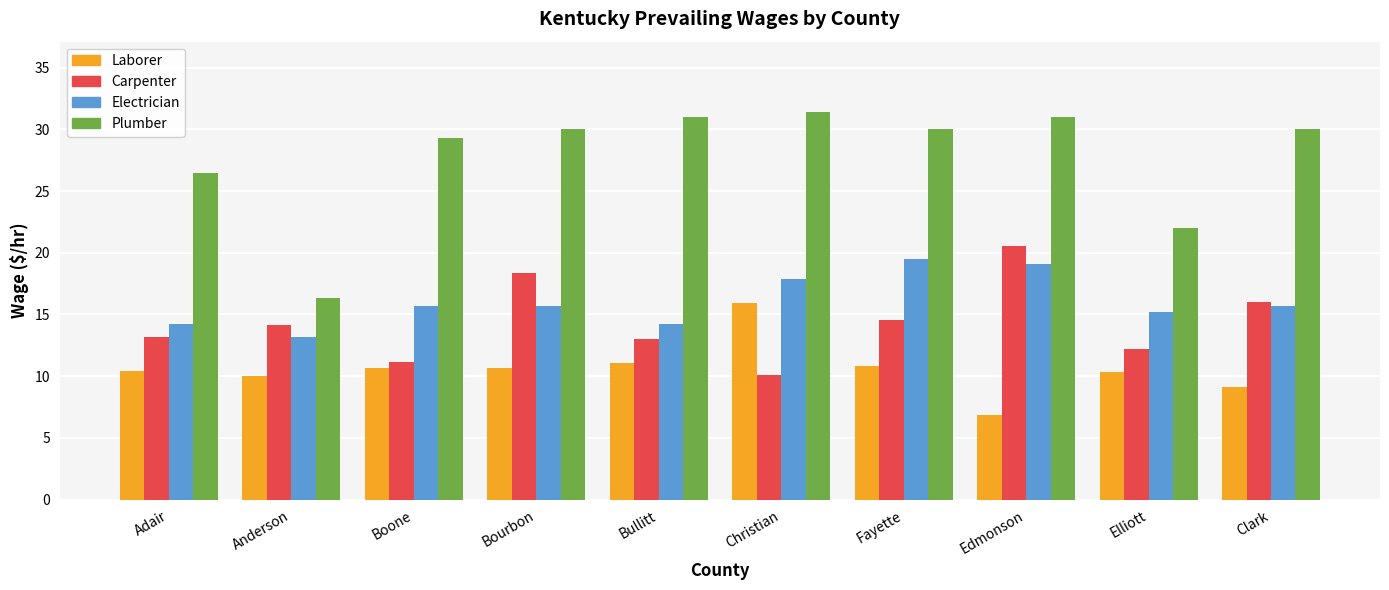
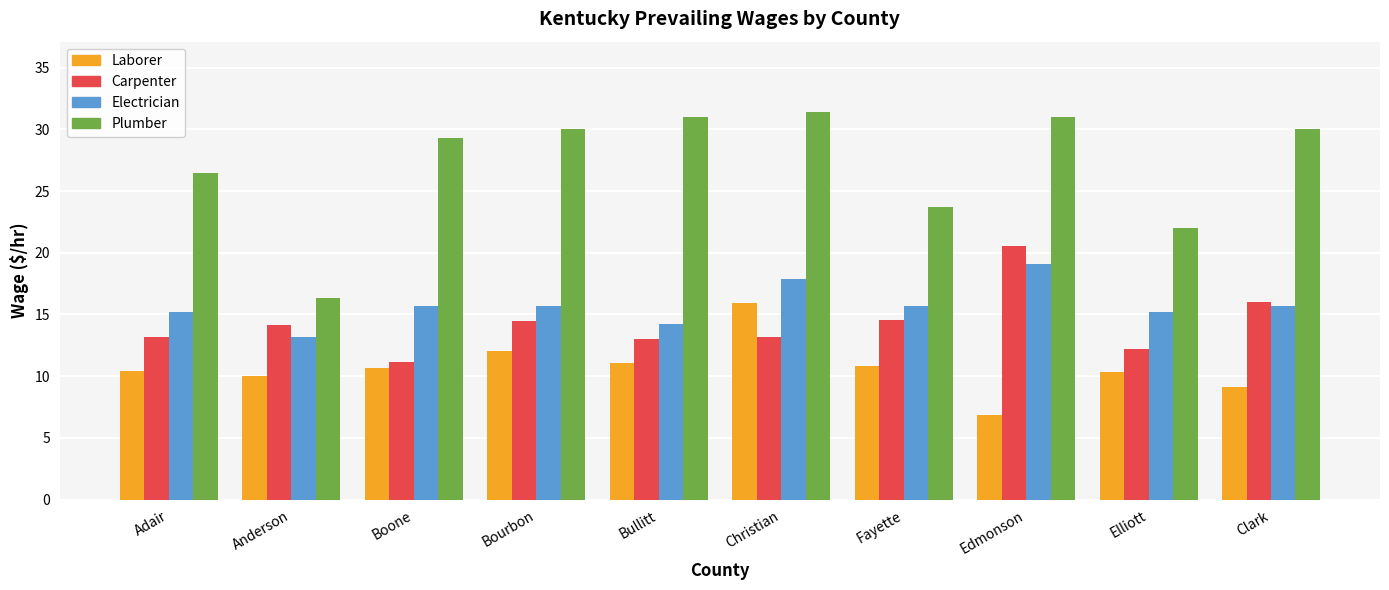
Electrician, Adair: 14.2 -> 15.2
Laborer, Bourbon: 10.7 -> 12.0
Carpenter, Bourbon: 18.4 -> 14.5
Carpenter, Christian: 10.1 -> 13.2
Electrician, Fayette: 19.5 -> 15.7
Plumber, Fayette: 30.0 -> 23.7
